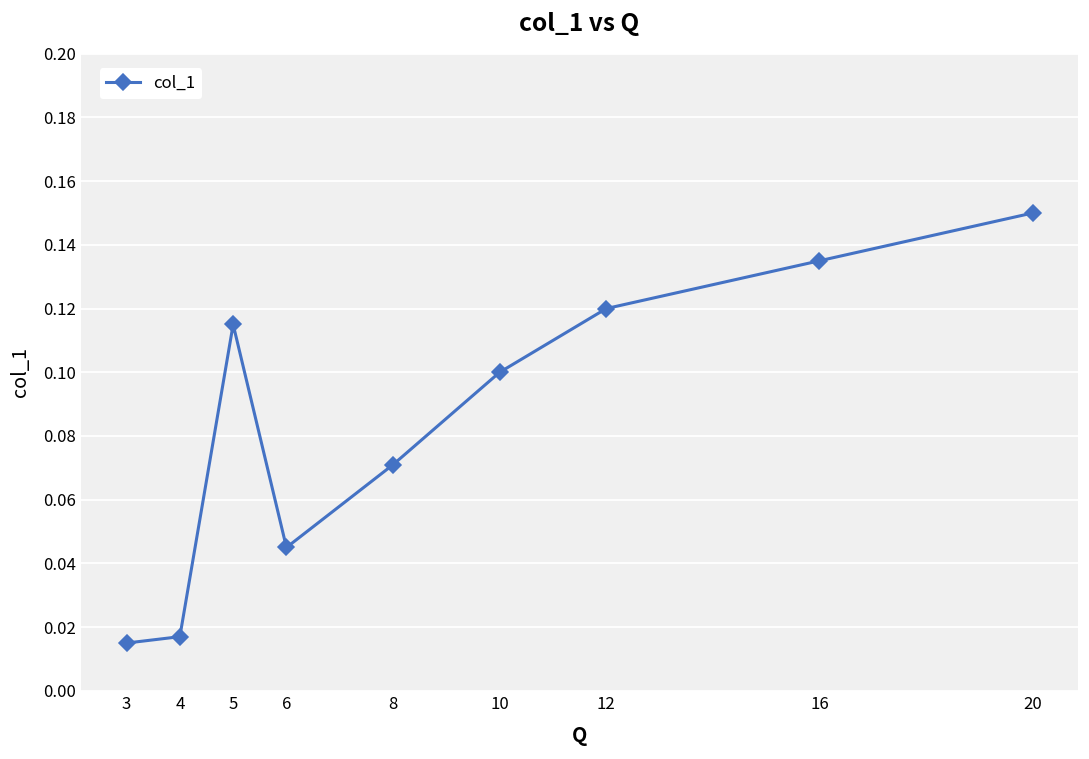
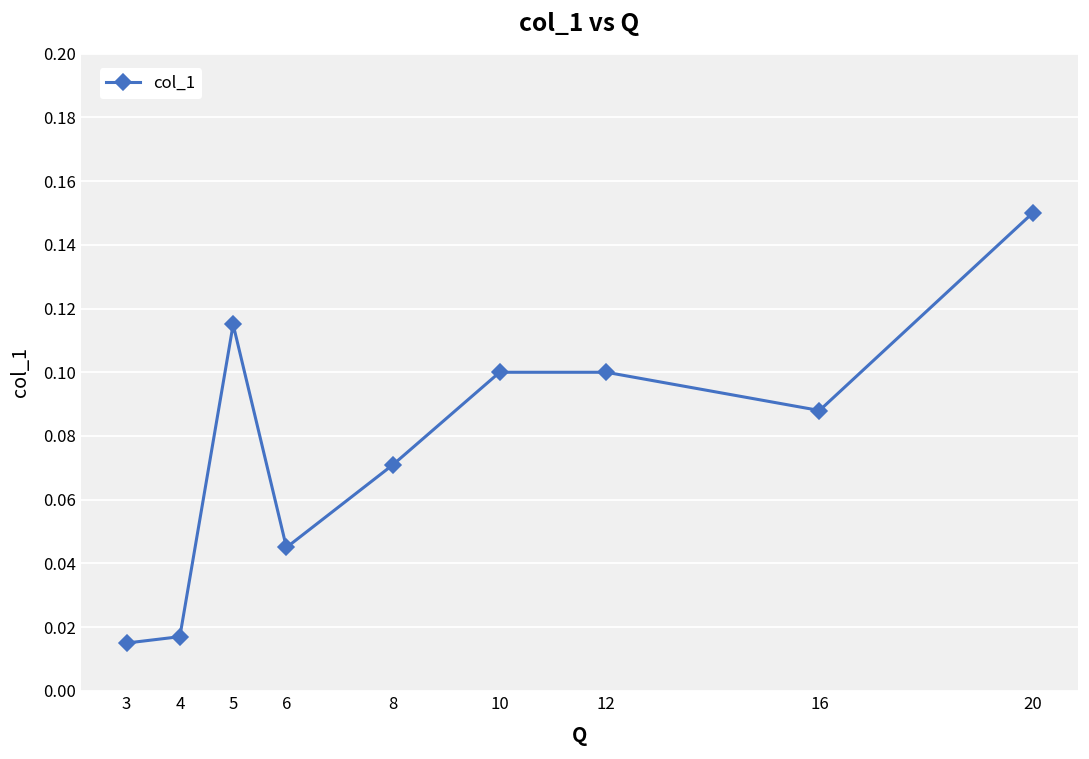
12: 0.12 -> 0.10
16: 0.135 -> 0.088
